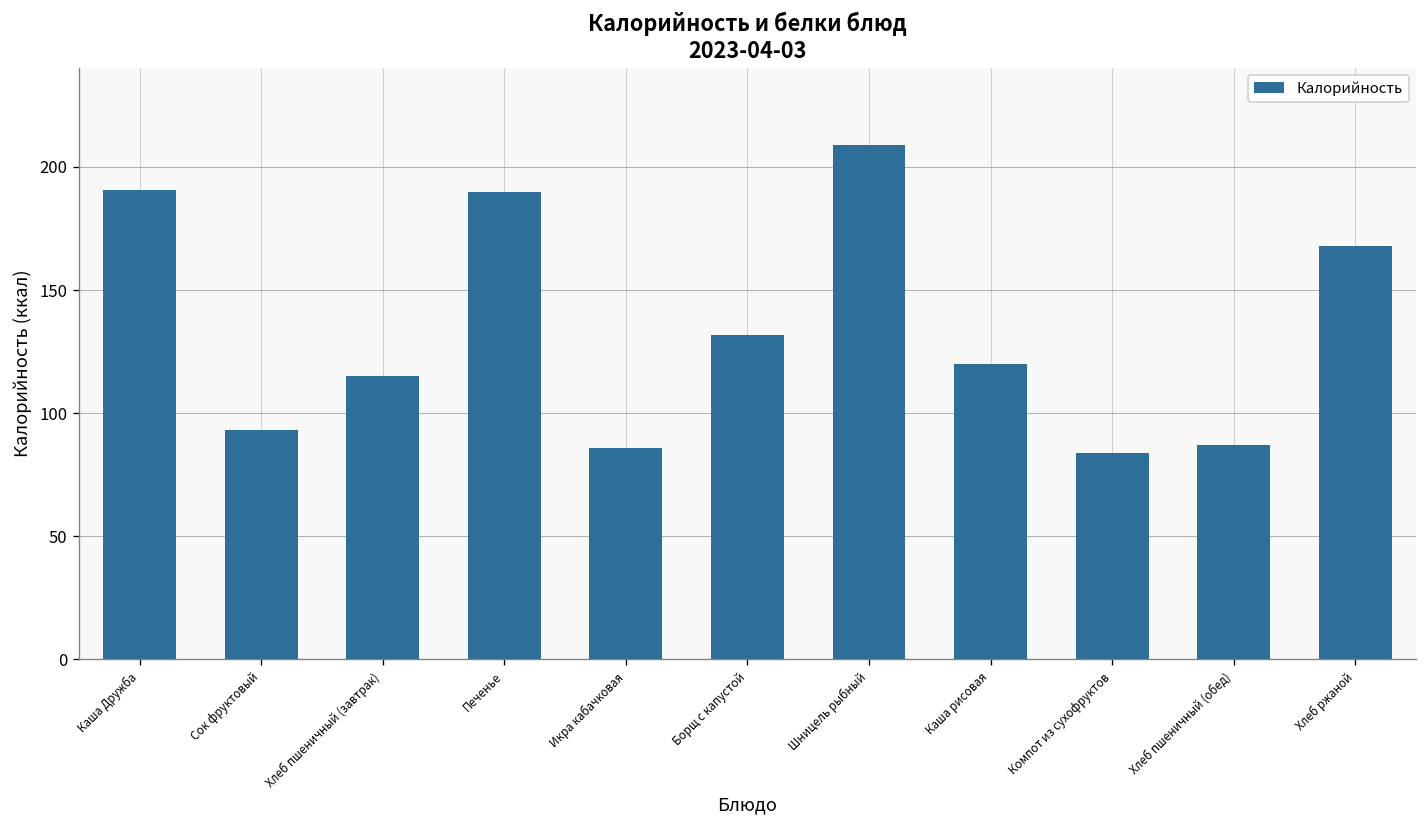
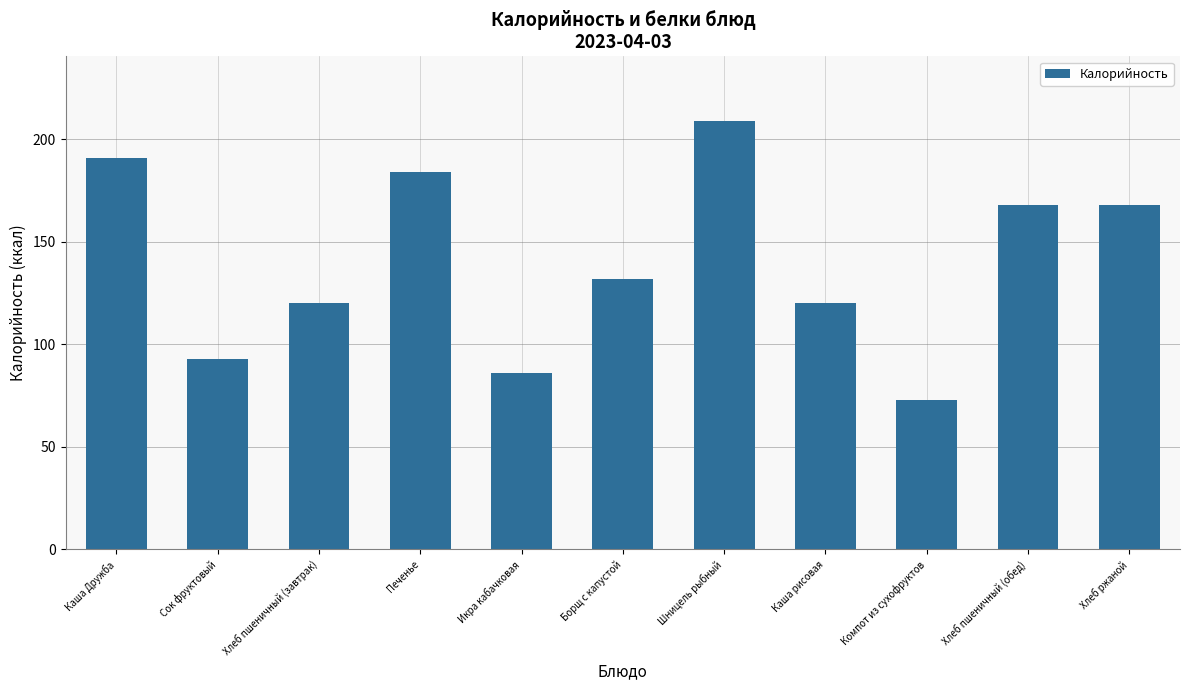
Хлеб пшеничный (завтрак): 115 -> 120
Печенье: 190 -> 184
Компот из сухофруктов: 84 -> 73
Хлеб пшеничный (обед): 87 -> 168
